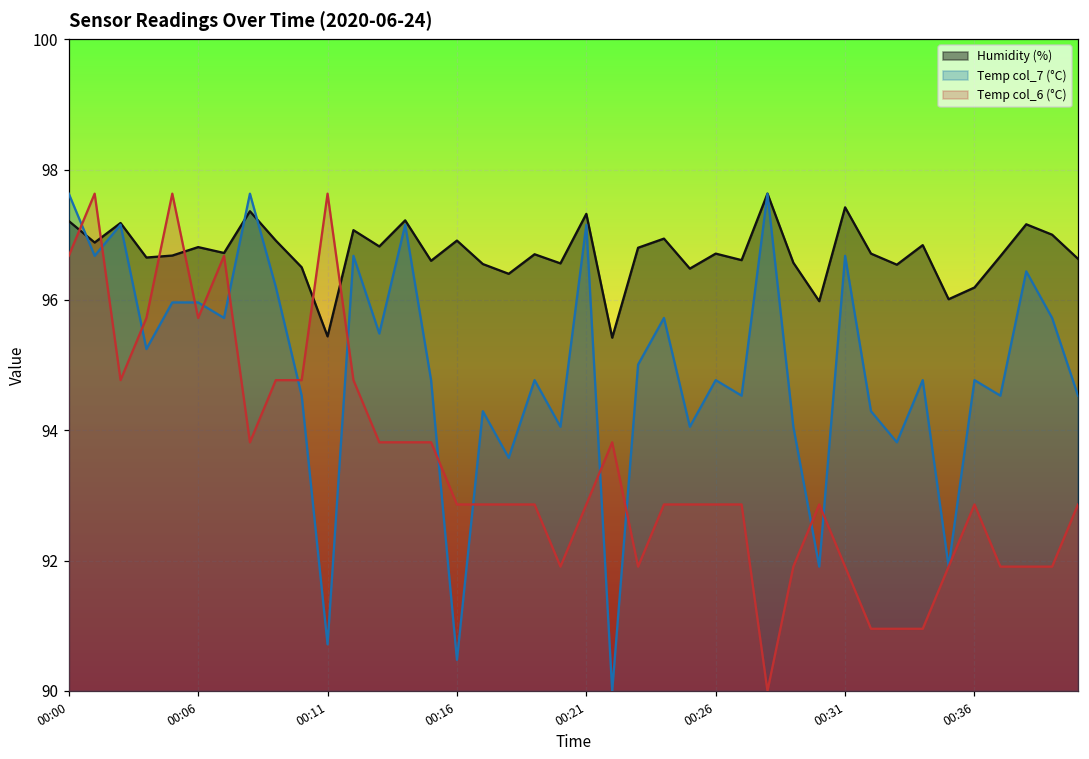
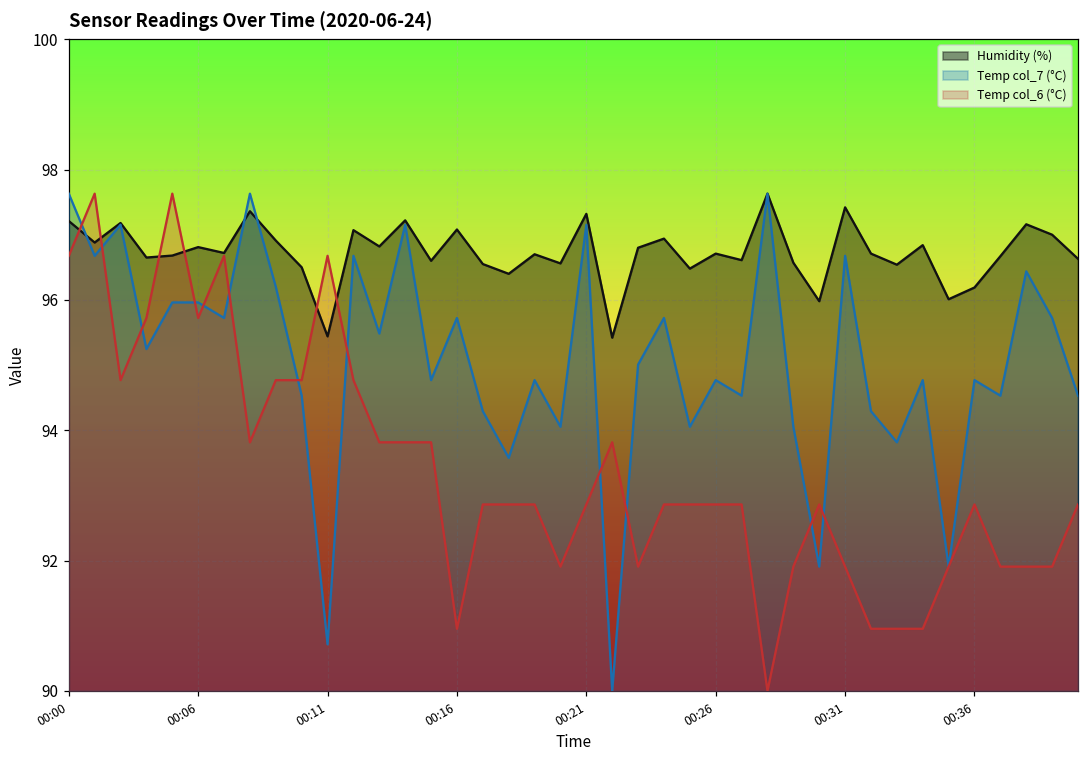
Temp col_6 (°C), 00:11: 97.6 -> 96.7
Humidity (%), 00:16: 96.9 -> 97.1
Temp col_7 (°C), 00:16: 90.5 -> 95.7
Temp col_6 (°C), 00:16: 92.9 -> 91.0
